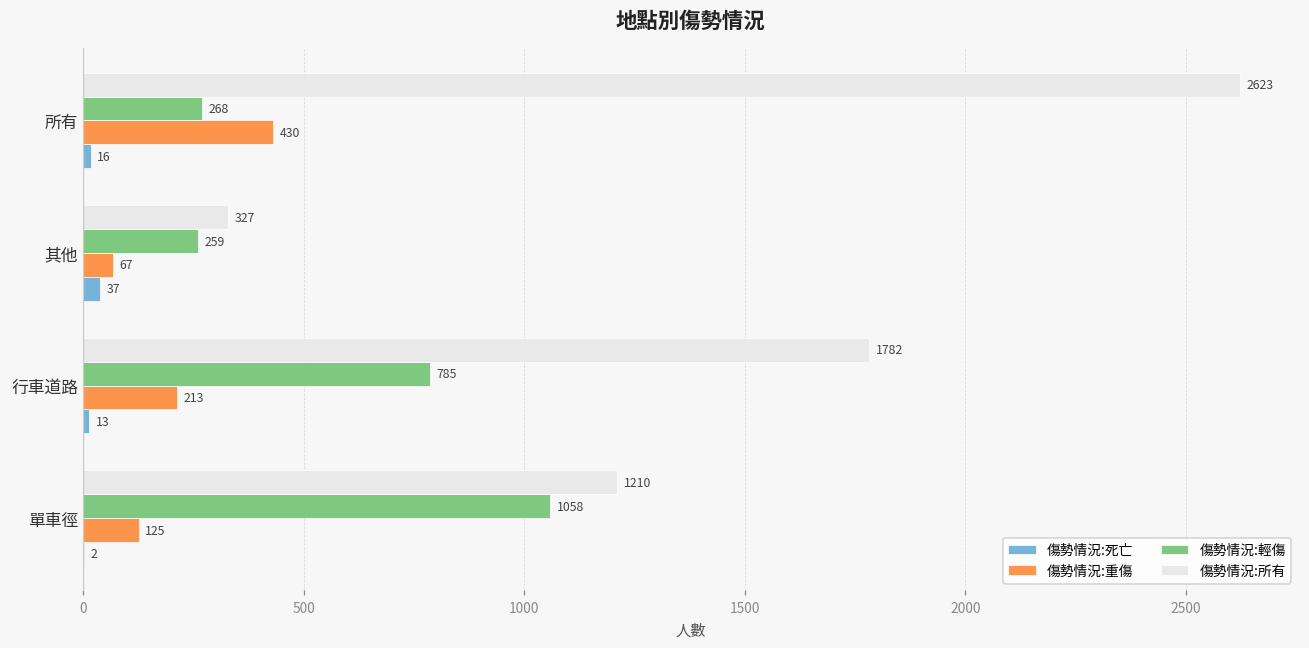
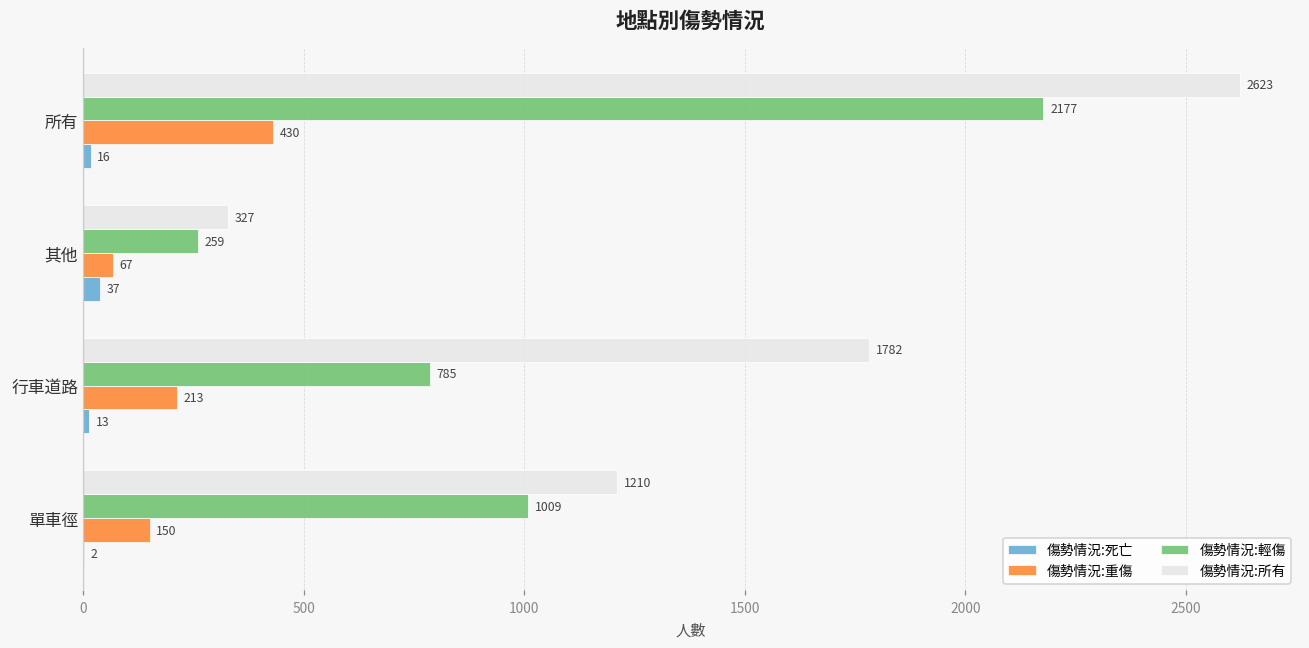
傷勢情況:輕傷, 所有: 268 -> 2177
傷勢情況:輕傷, 單車徑: 1058 -> 1009
傷勢情況:重傷, 單車徑: 125 -> 150
